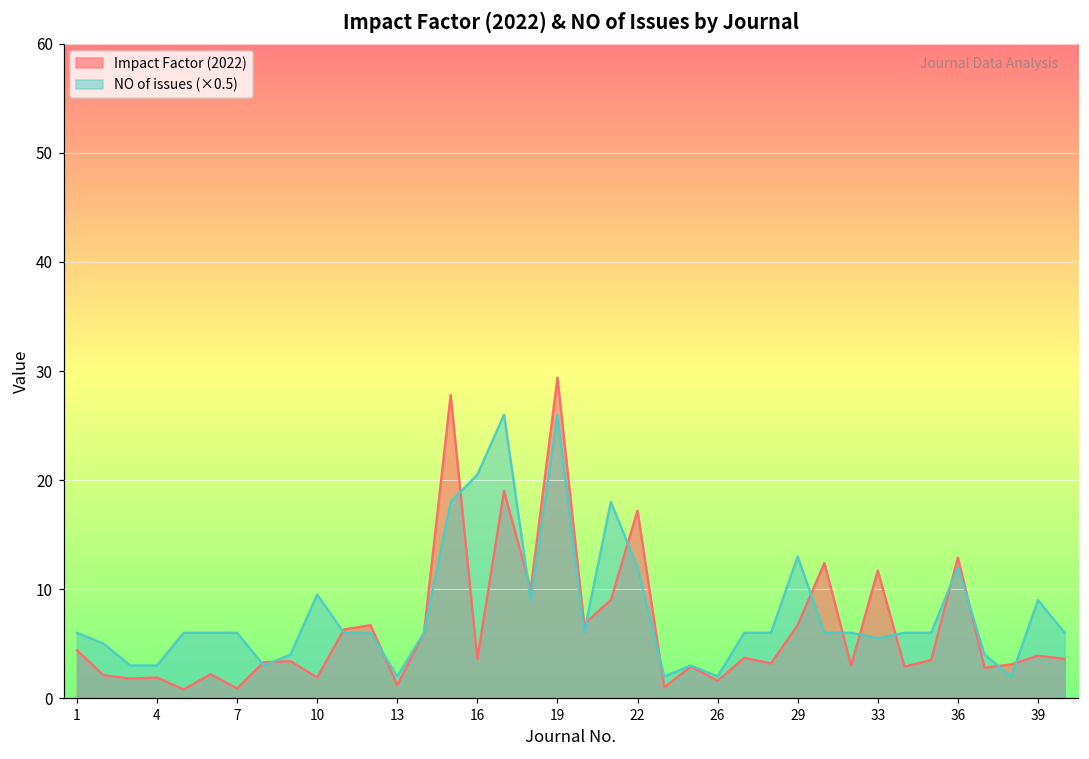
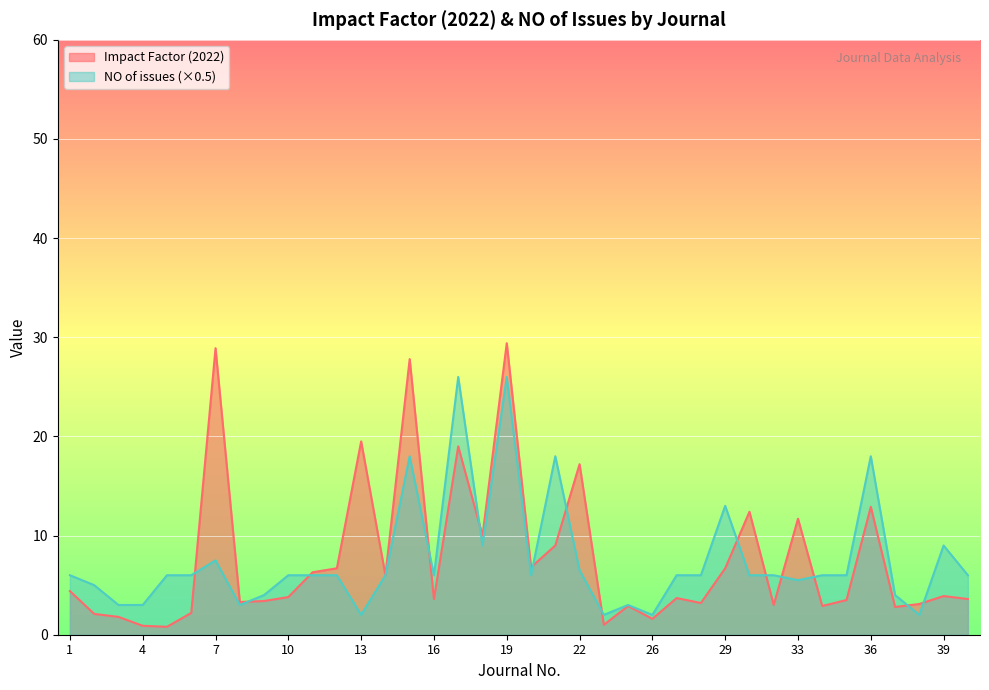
Impact Factor (2022), 4: 2 -> 1
Impact Factor (2022), 7: 1 -> 29
NO of issues (×0.5), 7: 6 -> 8
Impact Factor (2022), 10: 2 -> 4
NO of issues (×0.5), 10: 10 -> 6
Impact Factor (2022), 13: 1 -> 20
NO of issues (×0.5), 16: 21 -> 6
NO of issues (×0.5), 22: 12 -> 7
NO of issues (×0.5), 36: 12 -> 18
